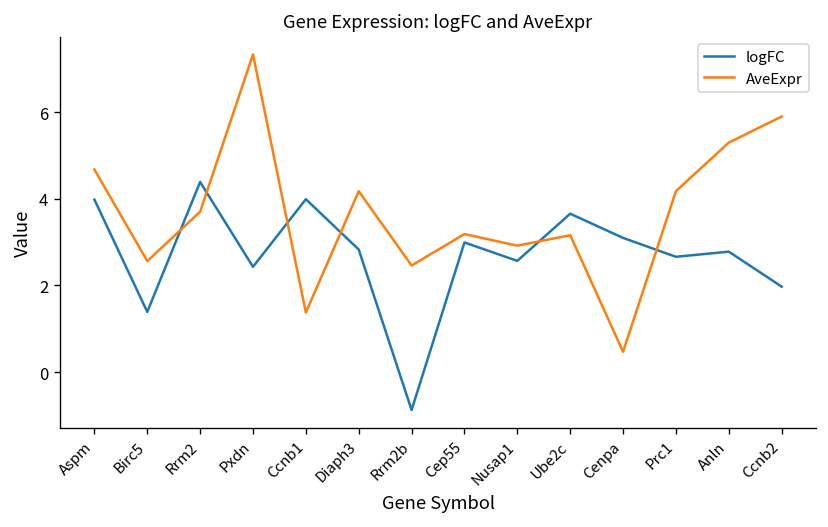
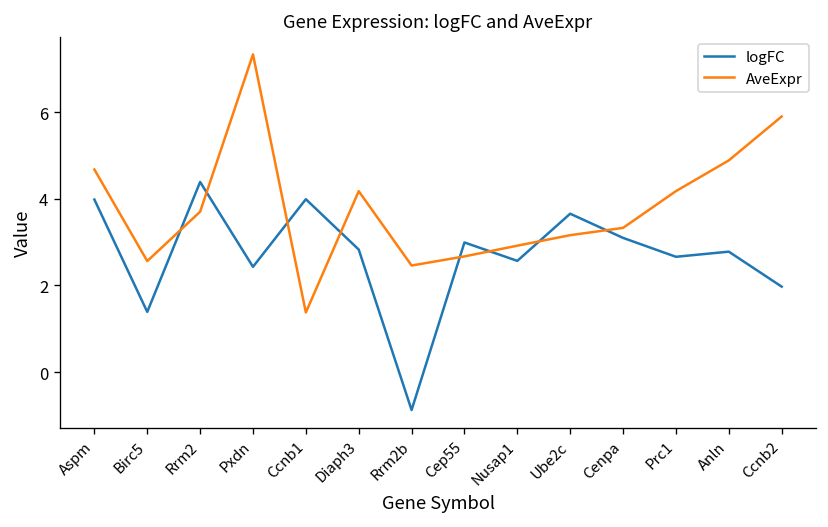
AveExpr, Cep55: 3.2 -> 2.7
AveExpr, Cenpa: 0.5 -> 3.3
AveExpr, Anln: 5.3 -> 4.9
